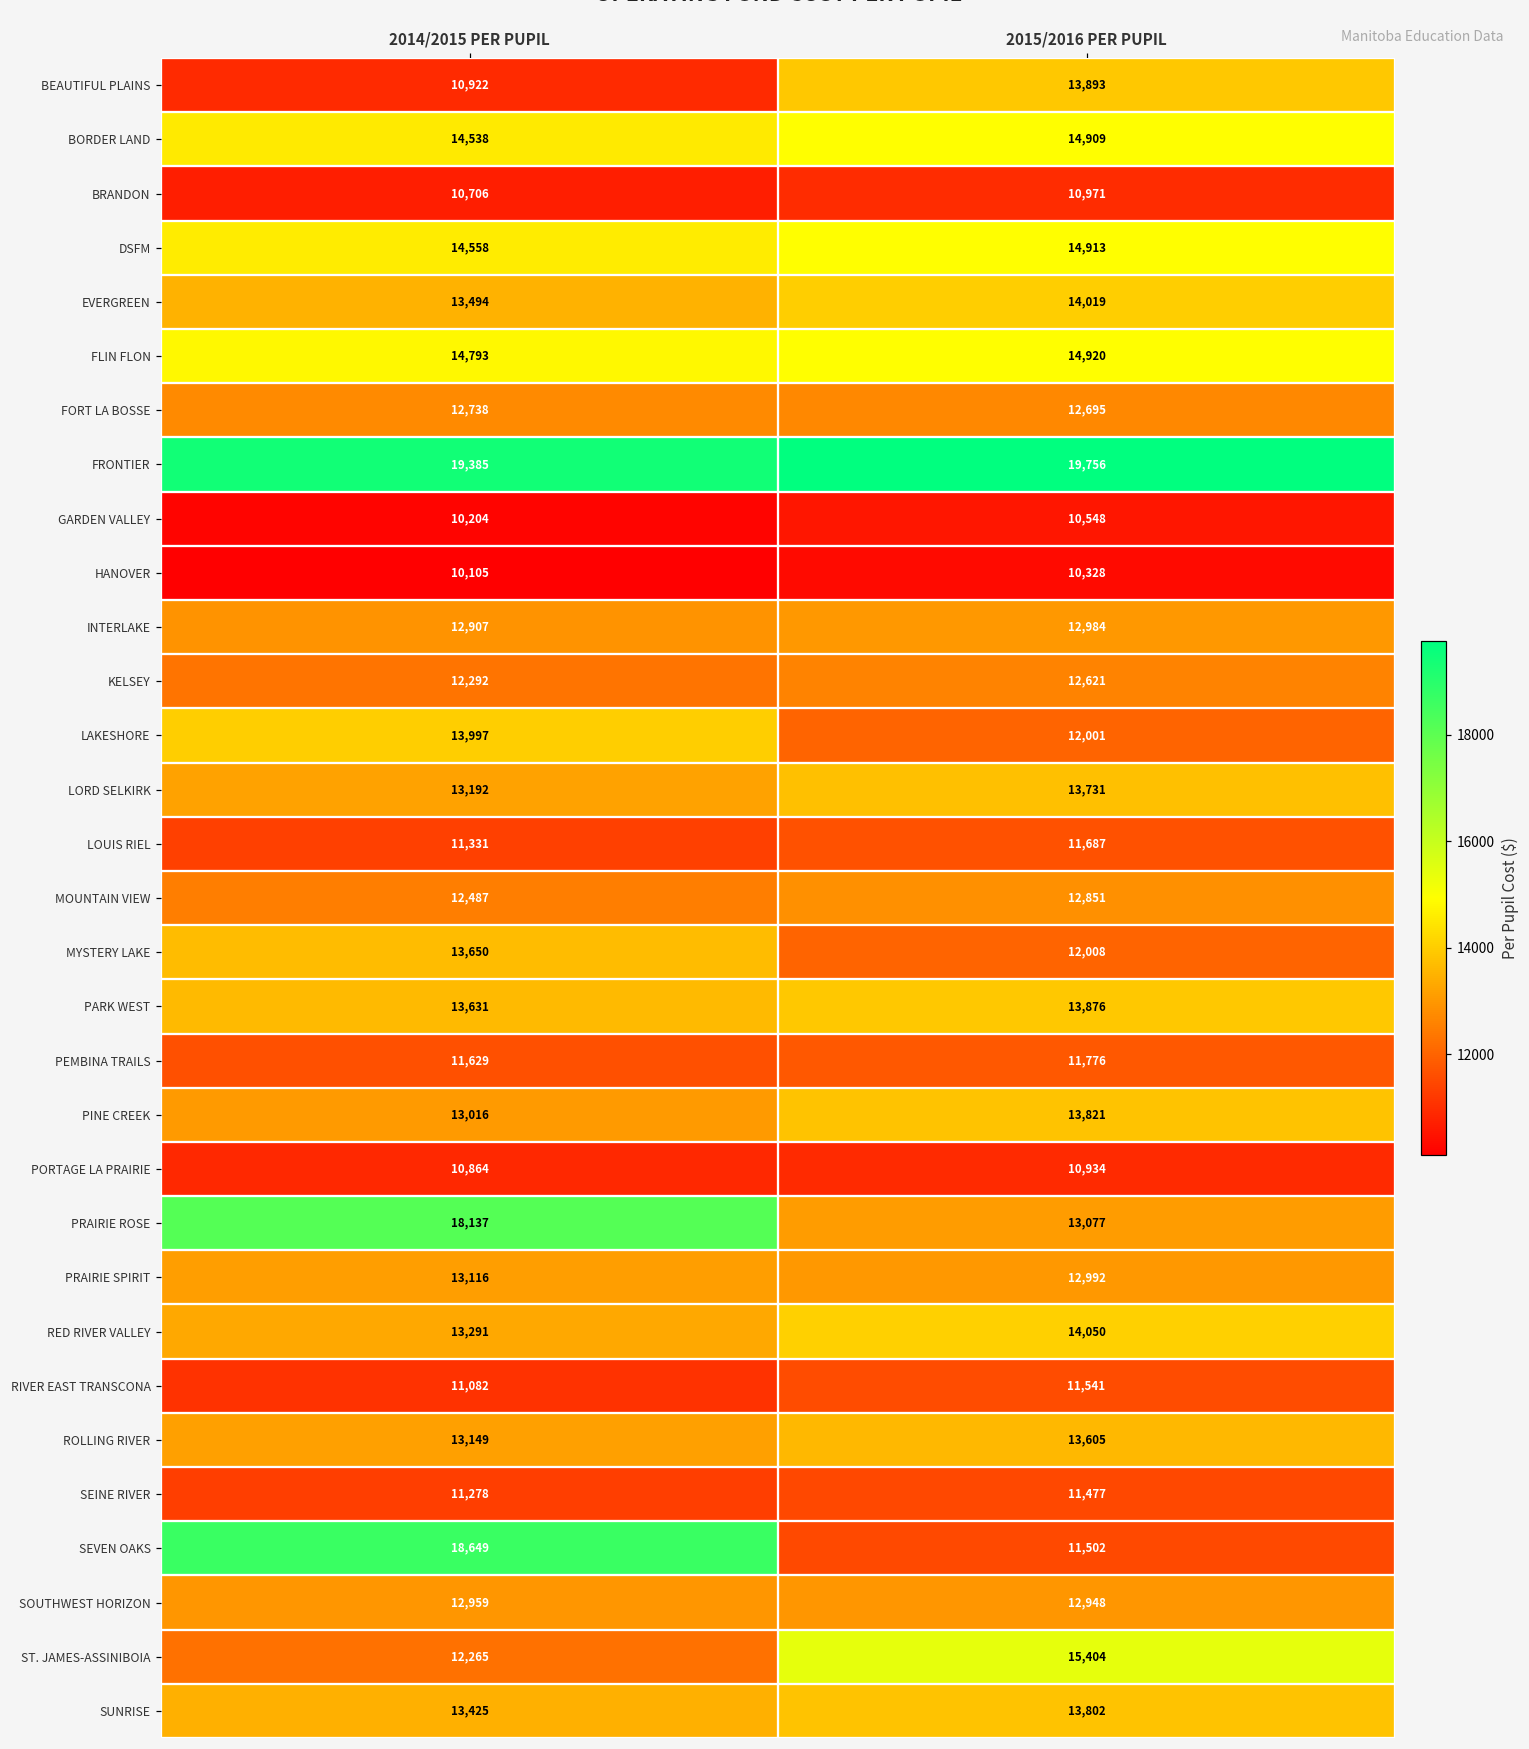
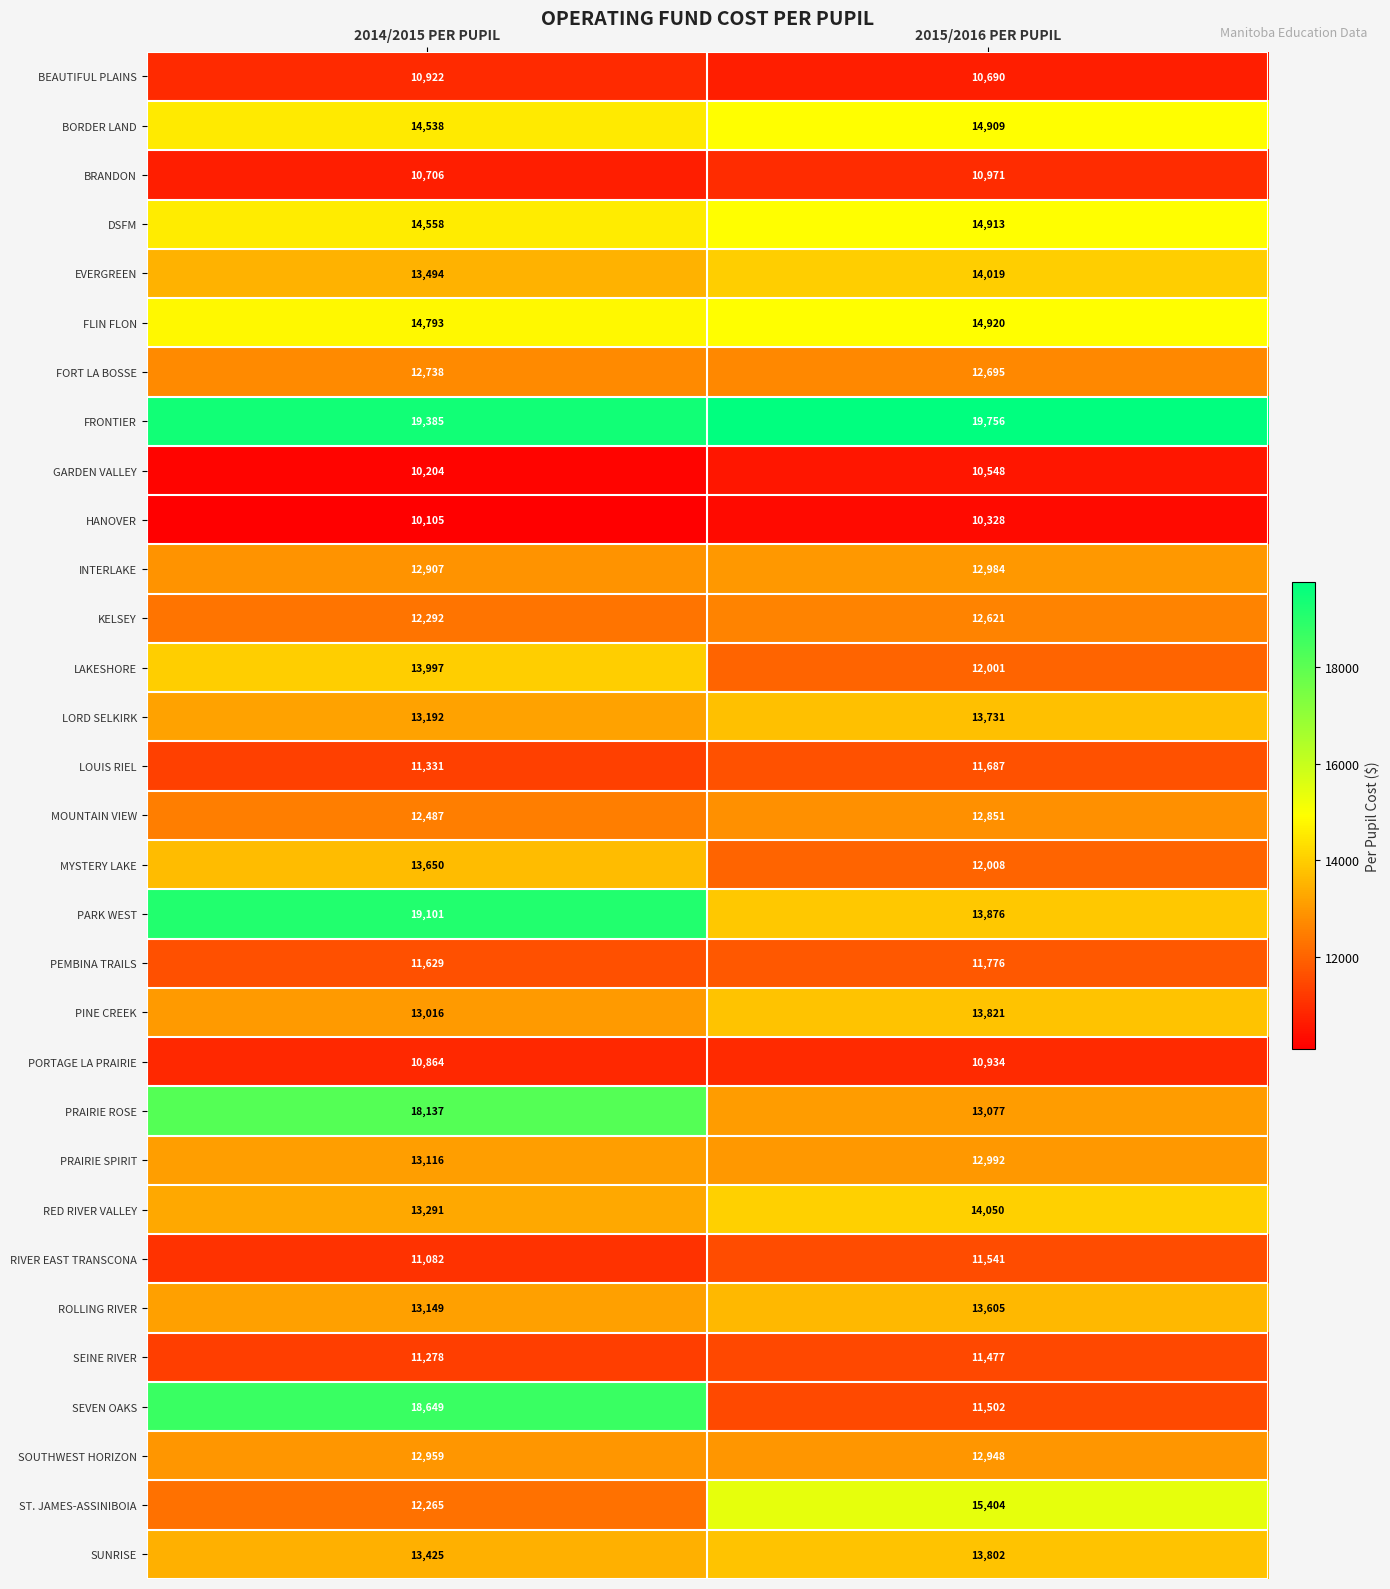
BEAUTIFUL PLAINS, 2015/2016 PER PUPIL: 13,893 -> 10,690
PARK WEST, 2014/2015 PER PUPIL: 13,631 -> 19,101
